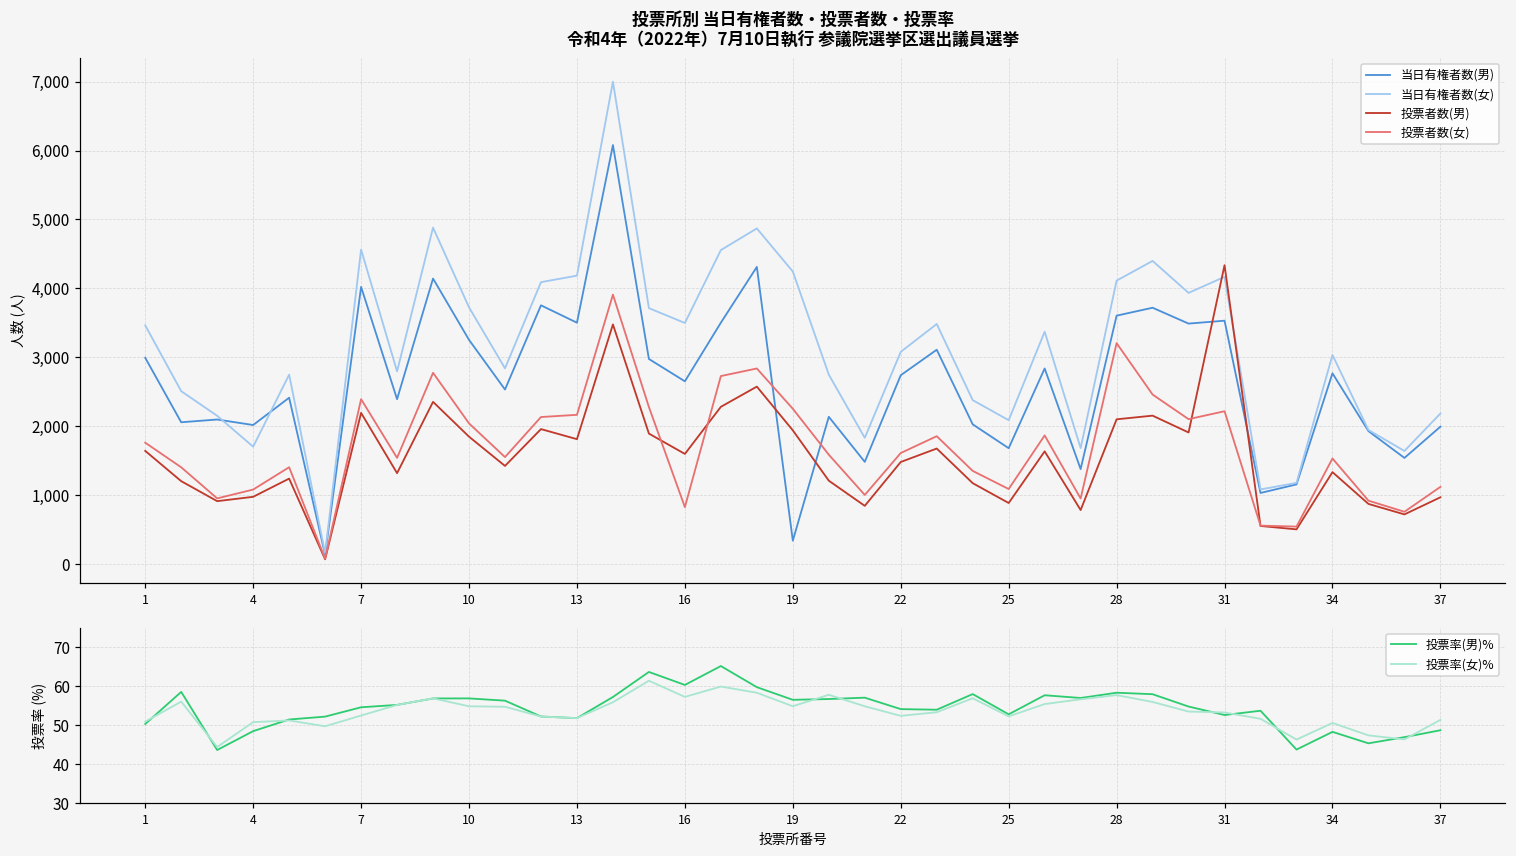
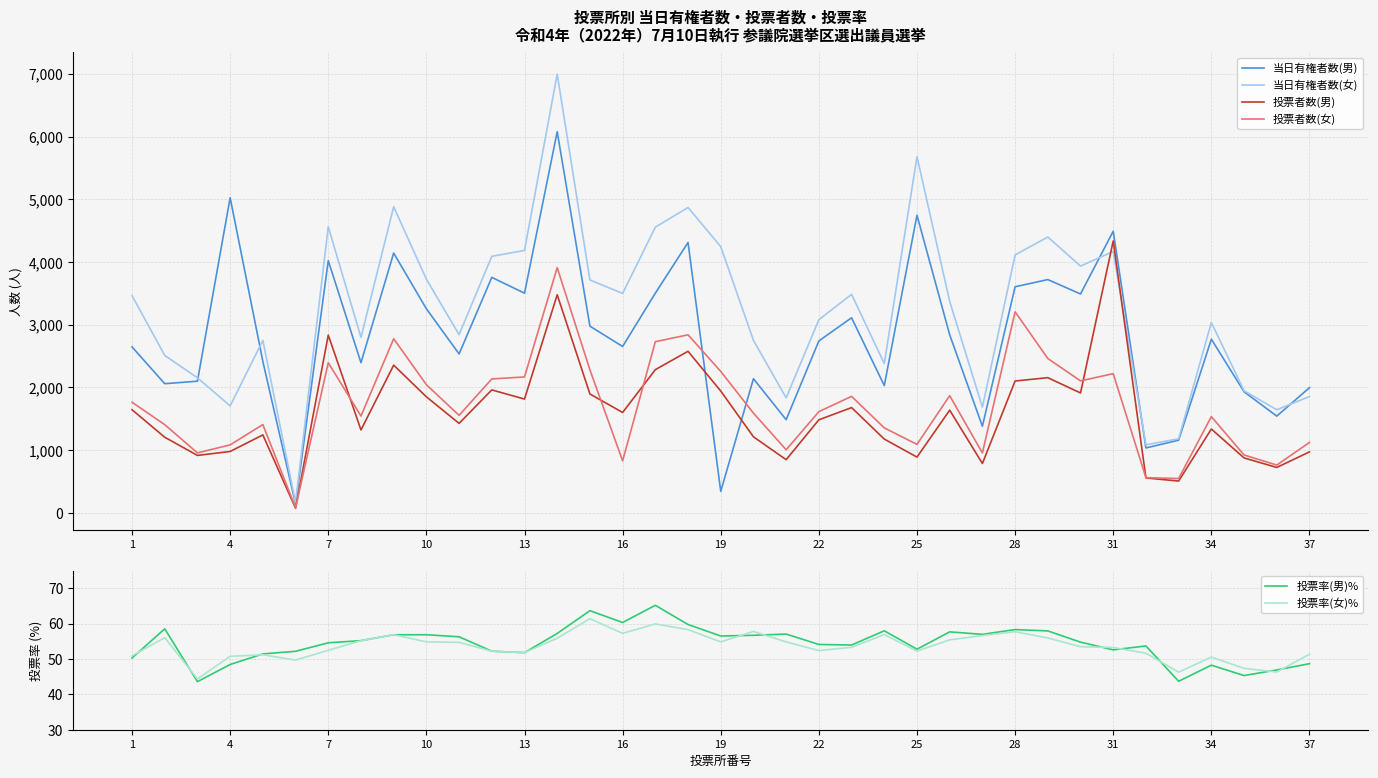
投票所別 当日有権者数・投票者数・投票率 令和4年（2022年）7月10日執行 参議院選挙区選出議員選挙, 当日有権者数(男), 1: 3,000 -> 2,600
投票所別 当日有権者数・投票者数・投票率 令和4年（2022年）7月10日執行 参議院選挙区選出議員選挙, 当日有権者数(男), 4: 2,000 -> 5,000
投票所別 当日有権者数・投票者数・投票率 令和4年（2022年）7月10日執行 参議院選挙区選出議員選挙, 投票者数(男), 7: 2,200 -> 2,800
投票所別 当日有権者数・投票者数・投票率 令和4年（2022年）7月10日執行 参議院選挙区選出議員選挙, 当日有権者数(男), 25: 1,700 -> 4,700
投票所別 当日有権者数・投票者数・投票率 令和4年（2022年）7月10日執行 参議院選挙区選出議員選挙, 当日有権者数(女), 25: 2,100 -> 5,700
投票所別 当日有権者数・投票者数・投票率 令和4年（2022年）7月10日執行 参議院選挙区選出議員選挙, 当日有権者数(男), 31: 3,500 -> 4,500
投票所別 当日有権者数・投票者数・投票率 令和4年（2022年）7月10日執行 参議院選挙区選出議員選挙, 当日有権者数(女), 37: 2,200 -> 1,900
